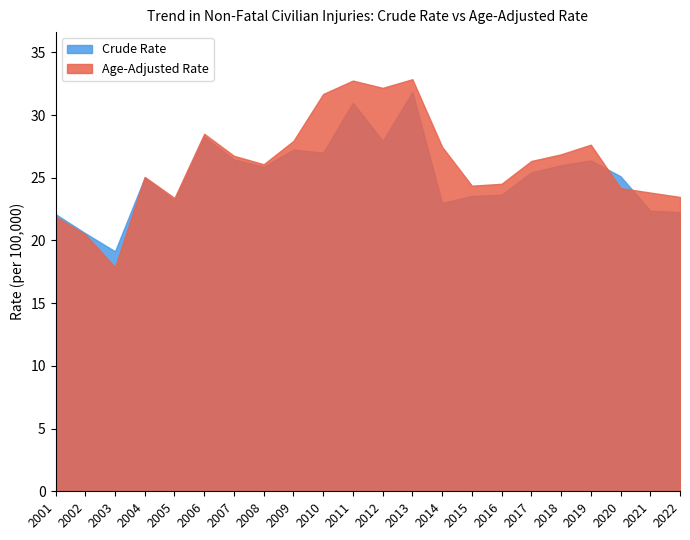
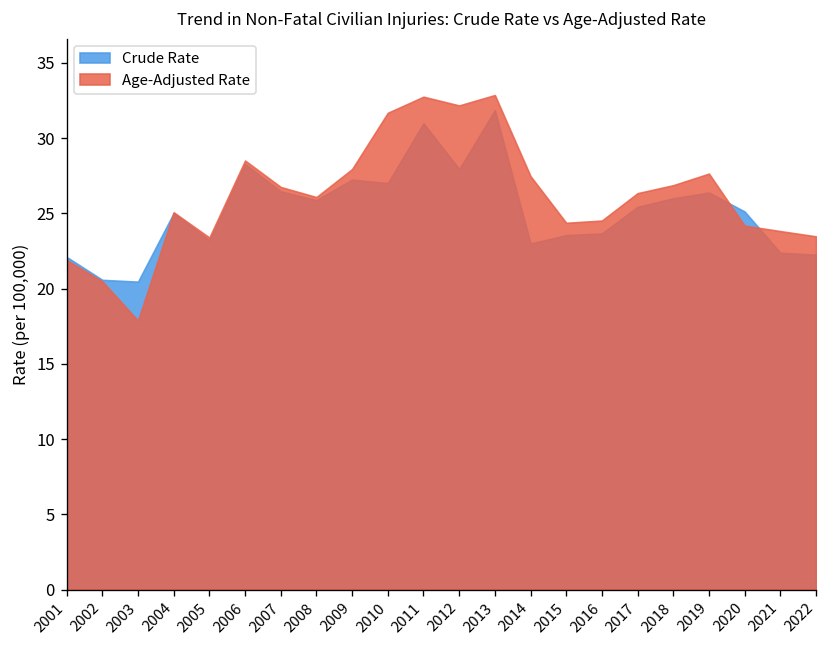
Crude Rate, 2003: 19.1 -> 20.5
